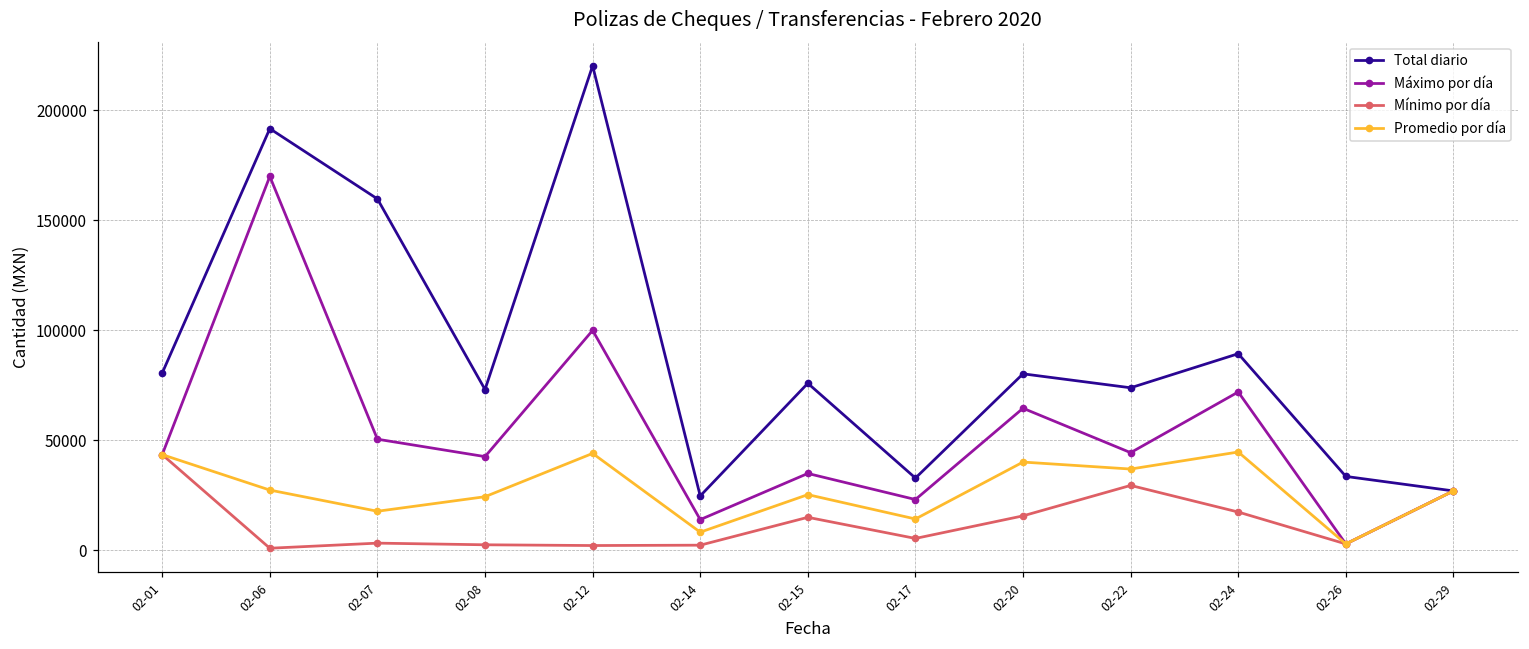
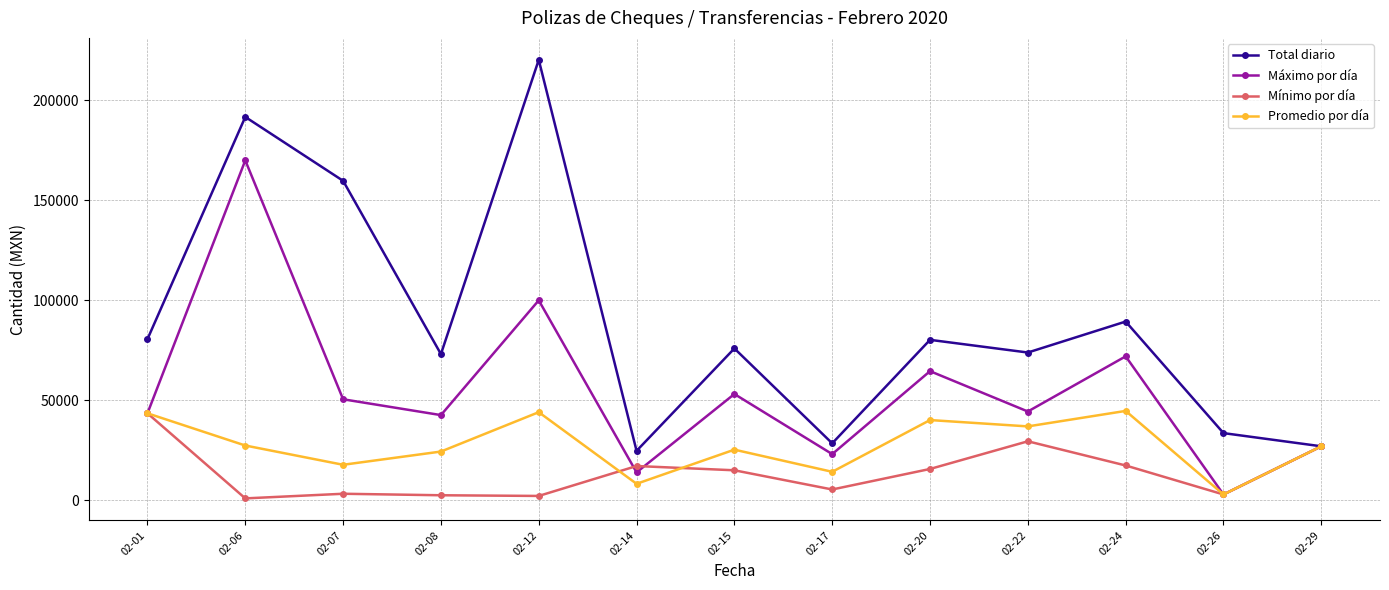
Mínimo por día, 02-14: 2000 -> 17000
Máximo por día, 02-15: 35000 -> 53000
Total diario, 02-17: 33000 -> 28000
